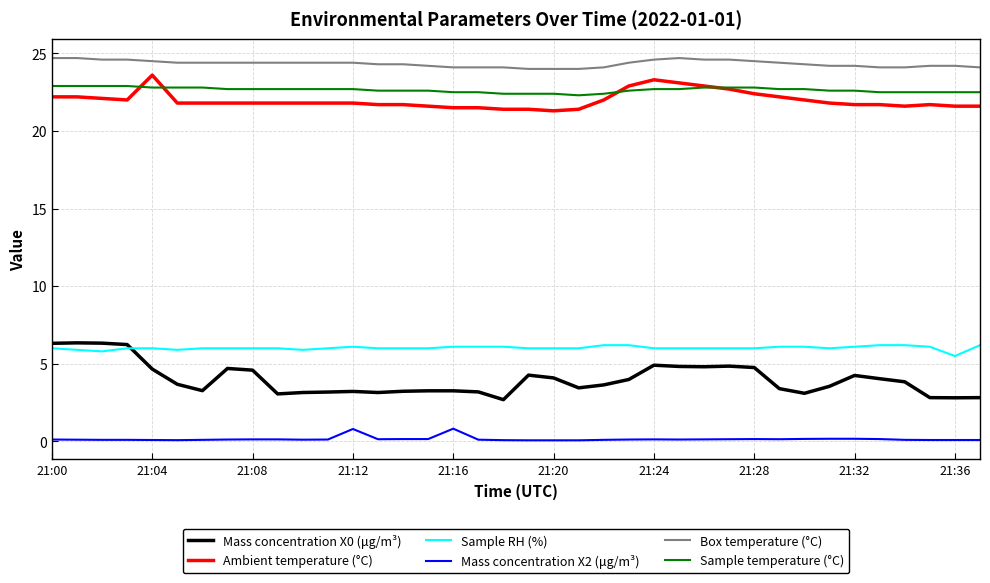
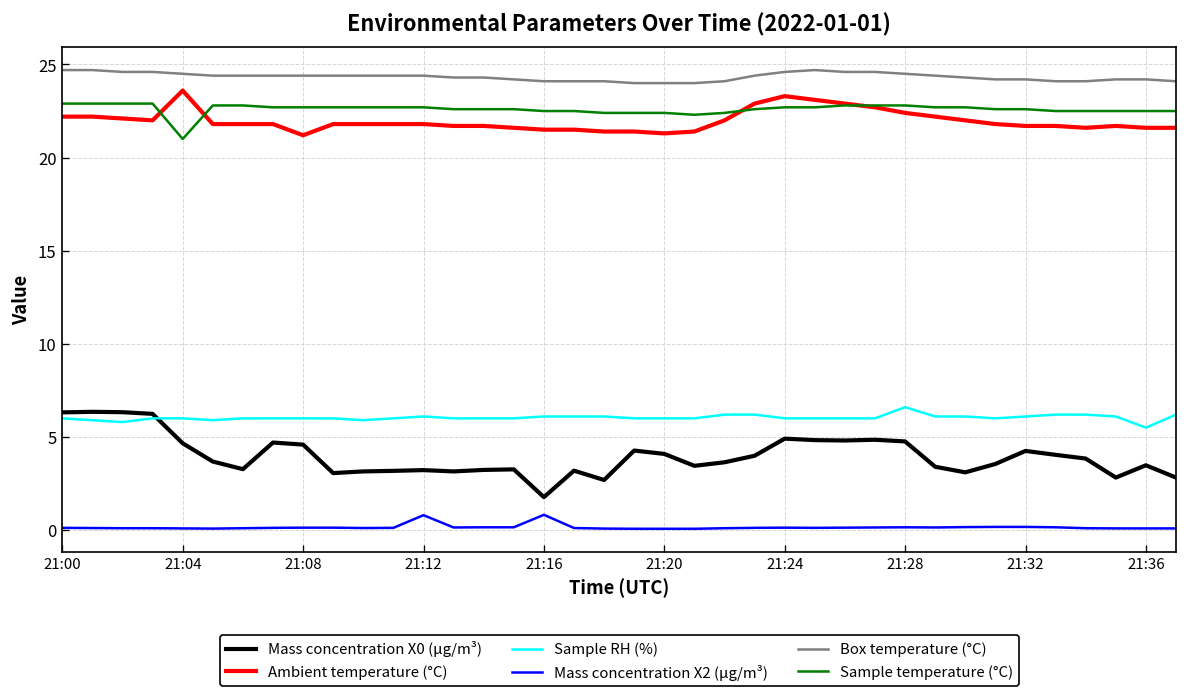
Sample temperature (°C), 21:04: 22.8 -> 21.0
Ambient temperature (°C), 21:08: 21.8 -> 21.2
Mass concentration X0 (μg/m³), 21:16: 3.3 -> 1.8
Sample RH (%), 21:28: 6.0 -> 6.6
Mass concentration X0 (μg/m³), 21:36: 2.8 -> 3.5
